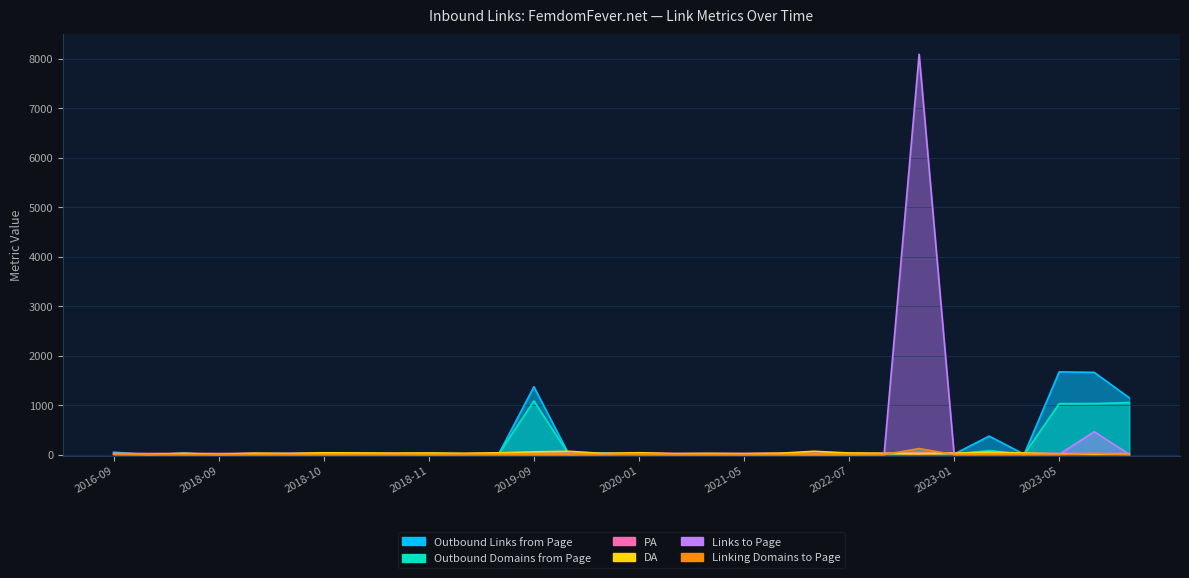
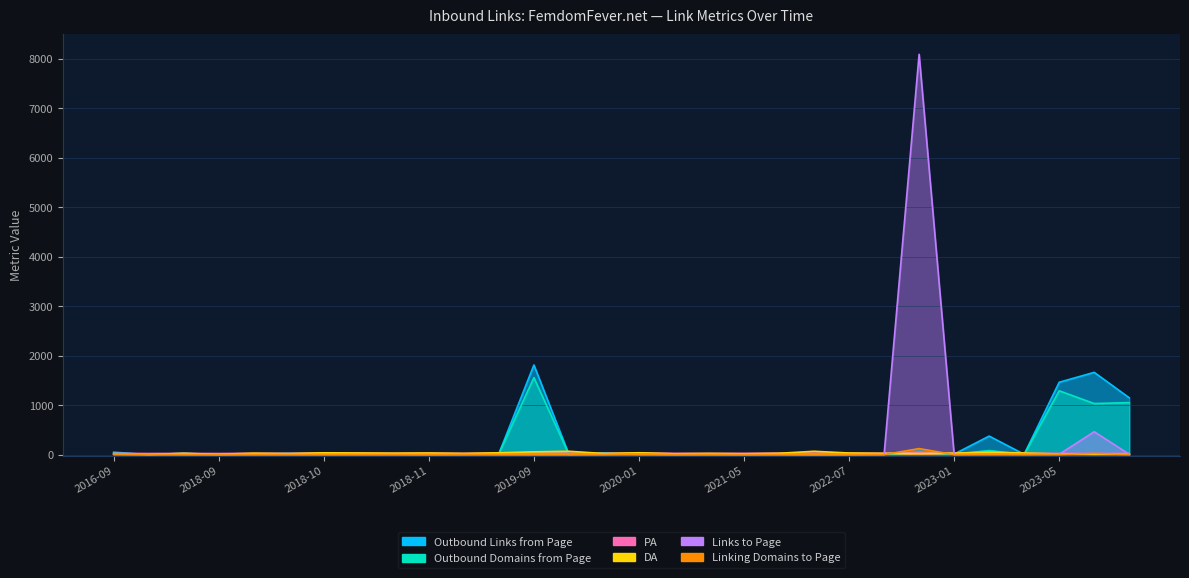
Outbound Links from Page, 2019-09: 1400 -> 1800
Outbound Domains from Page, 2019-09: 1100 -> 1600
Outbound Links from Page, 2023-05: 1700 -> 1500
Outbound Domains from Page, 2023-05: 1000 -> 1300
